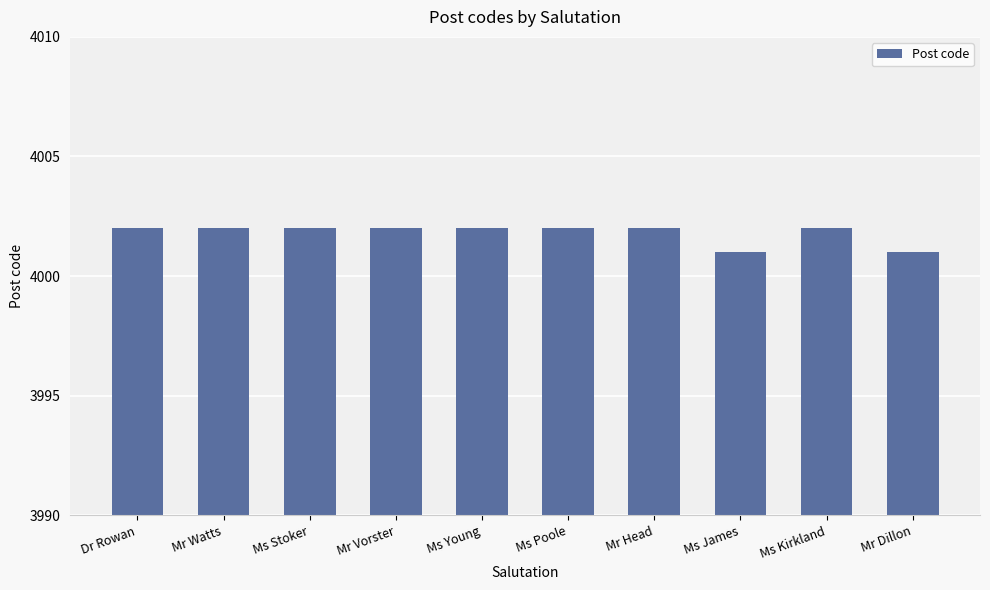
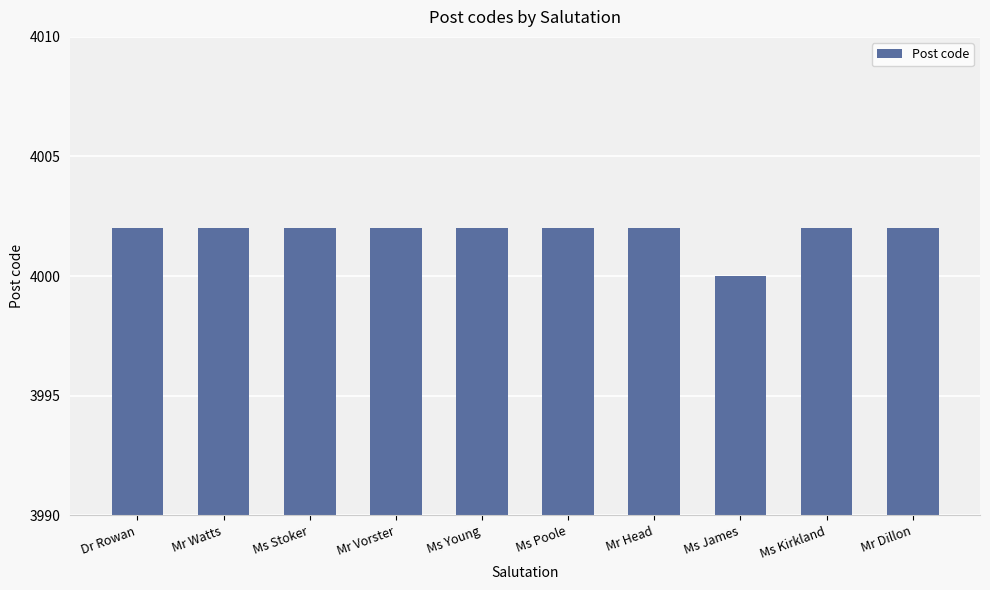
Ms James: 4001 -> 4000
Mr Dillon: 4001 -> 4002
